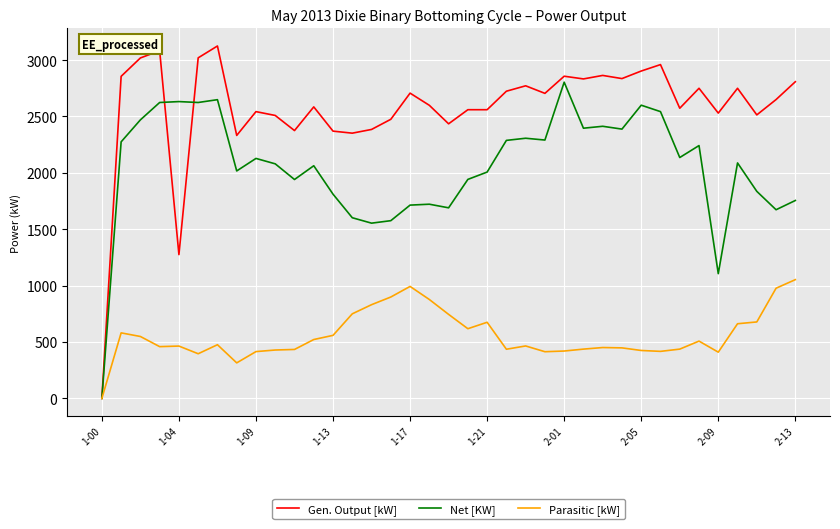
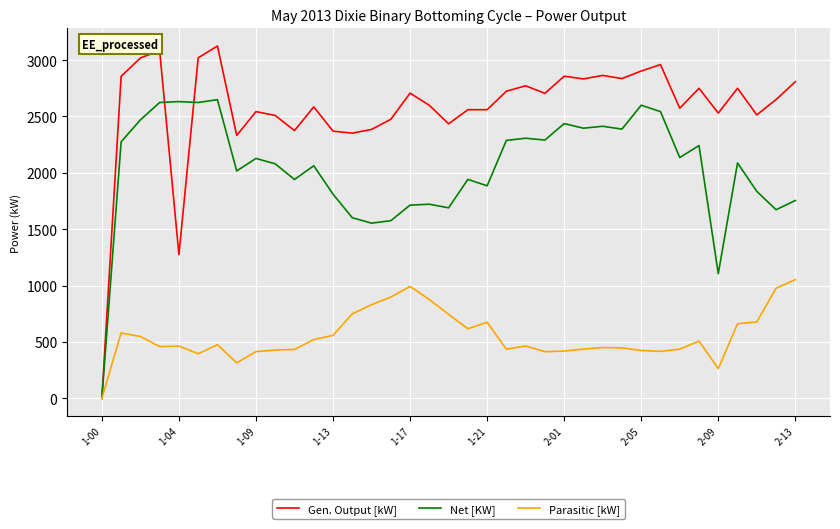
Net [KW], 1-21: 2010 -> 1890
Net [KW], 2-01: 2800 -> 2440
Parasitic [kW], 2-09: 410 -> 260
